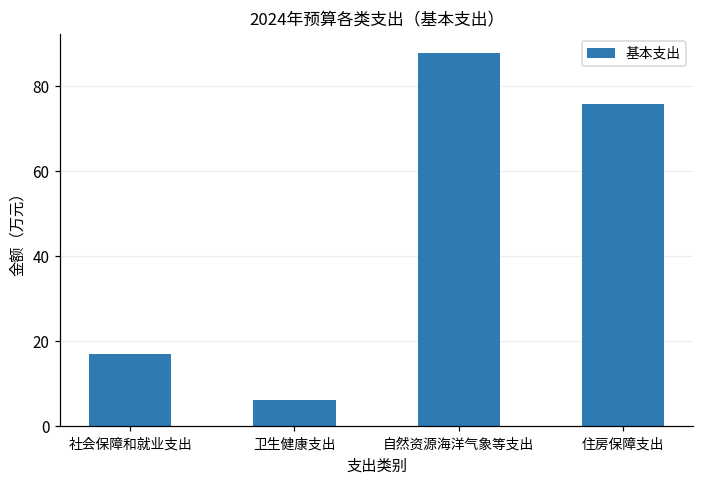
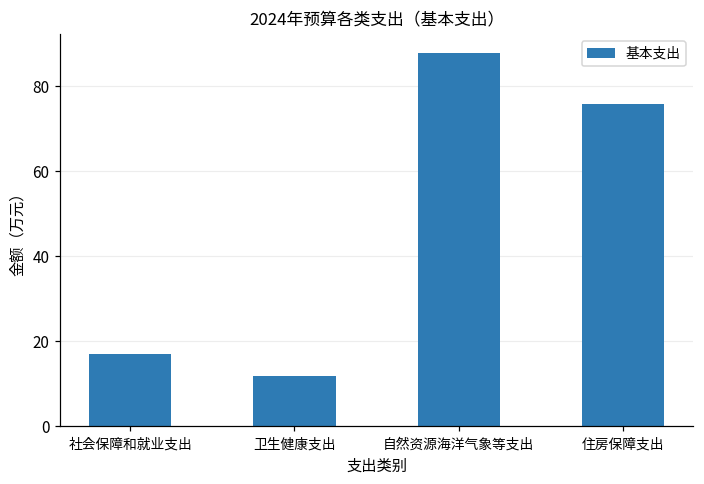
卫生健康支出: 6 -> 12
